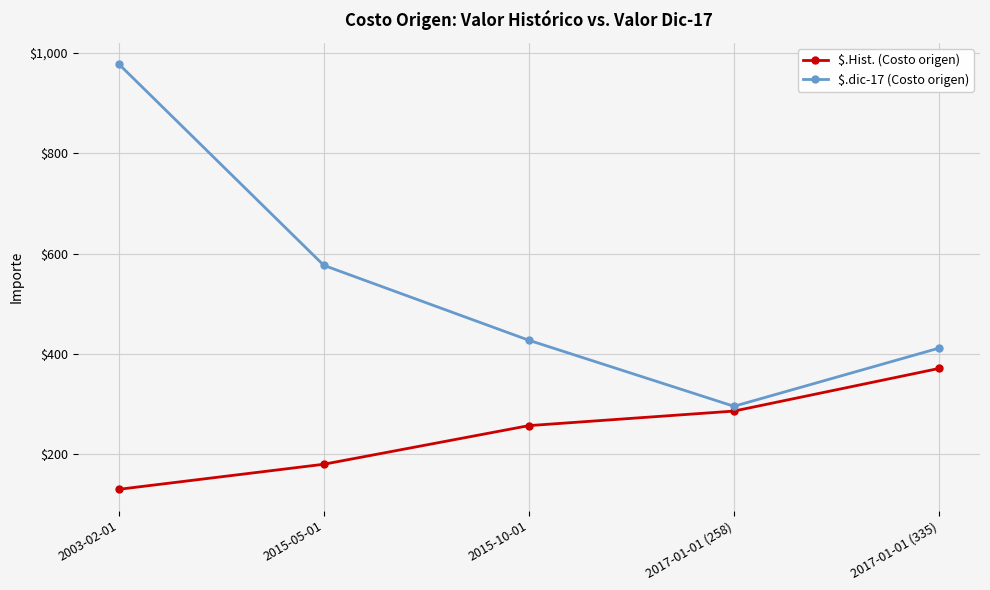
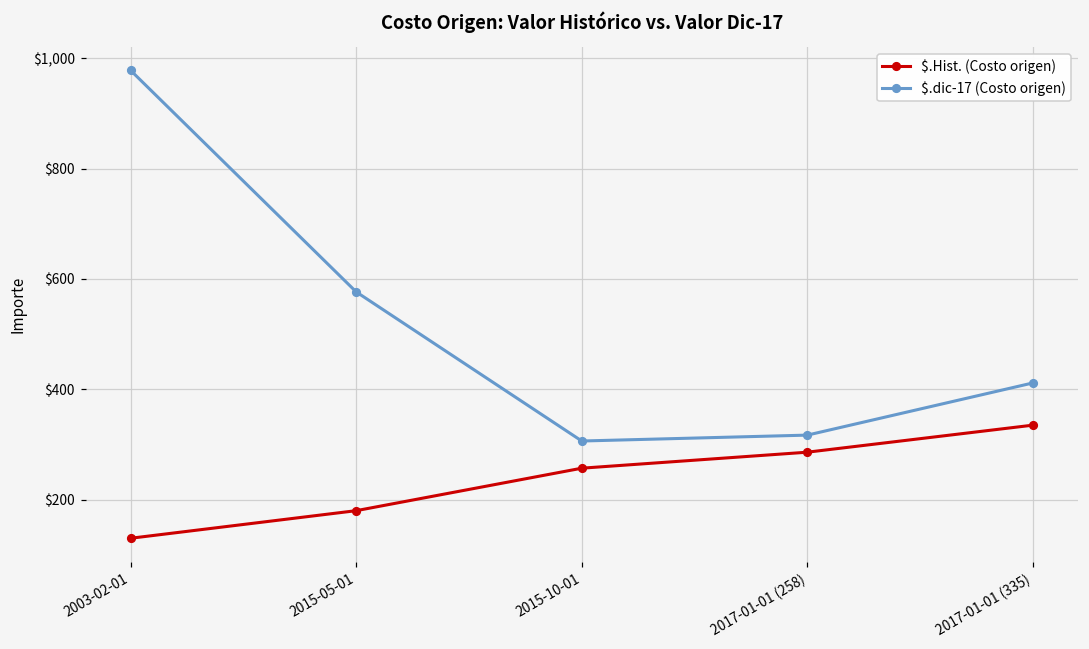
$.dic-17 (Costo origen), 2015-10-01: $430 -> $310
$.dic-17 (Costo origen), 2017-01-01 (258): $300 -> $320
$.Hist. (Costo origen), 2017-01-01 (335): $370 -> $340
